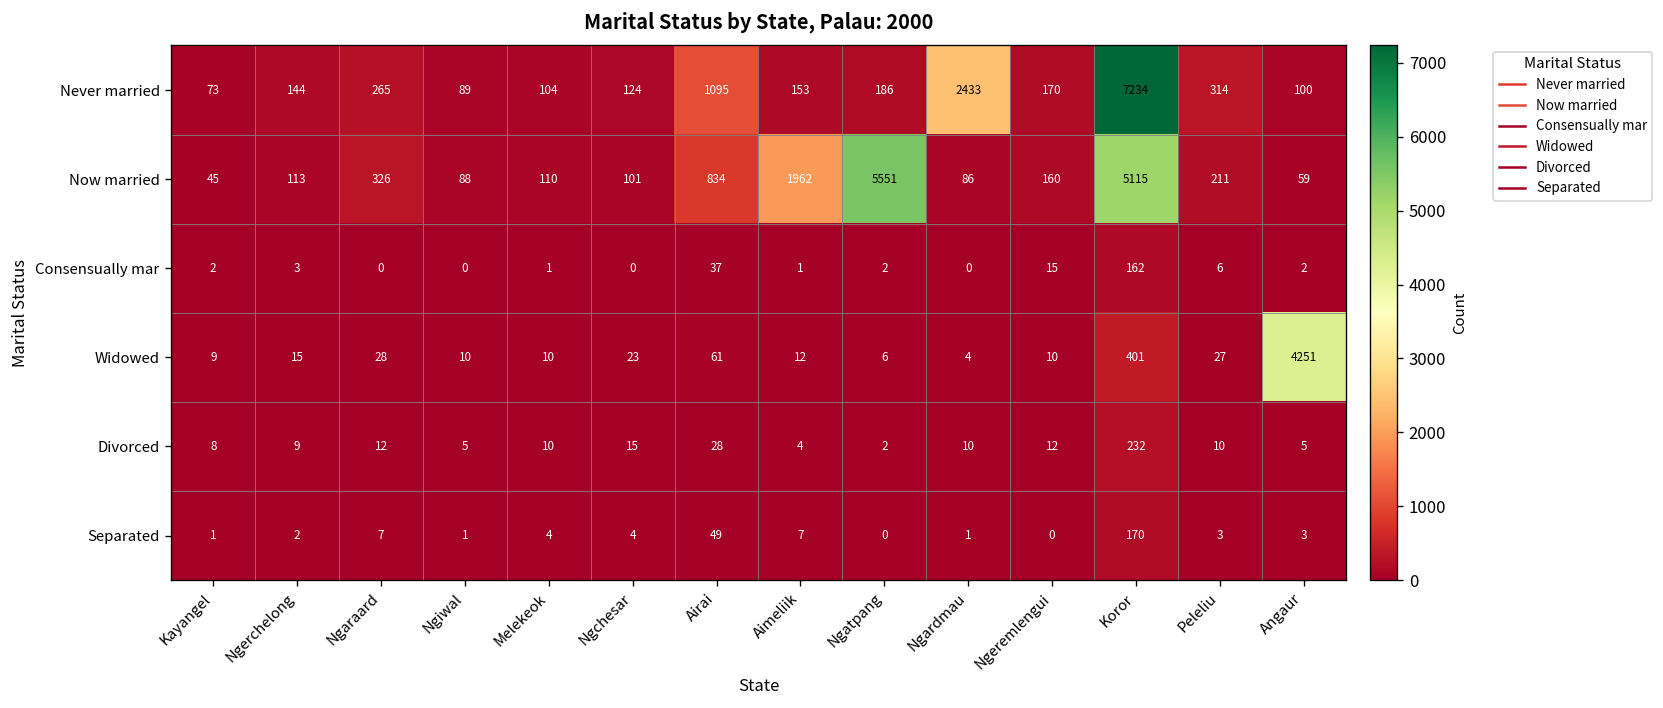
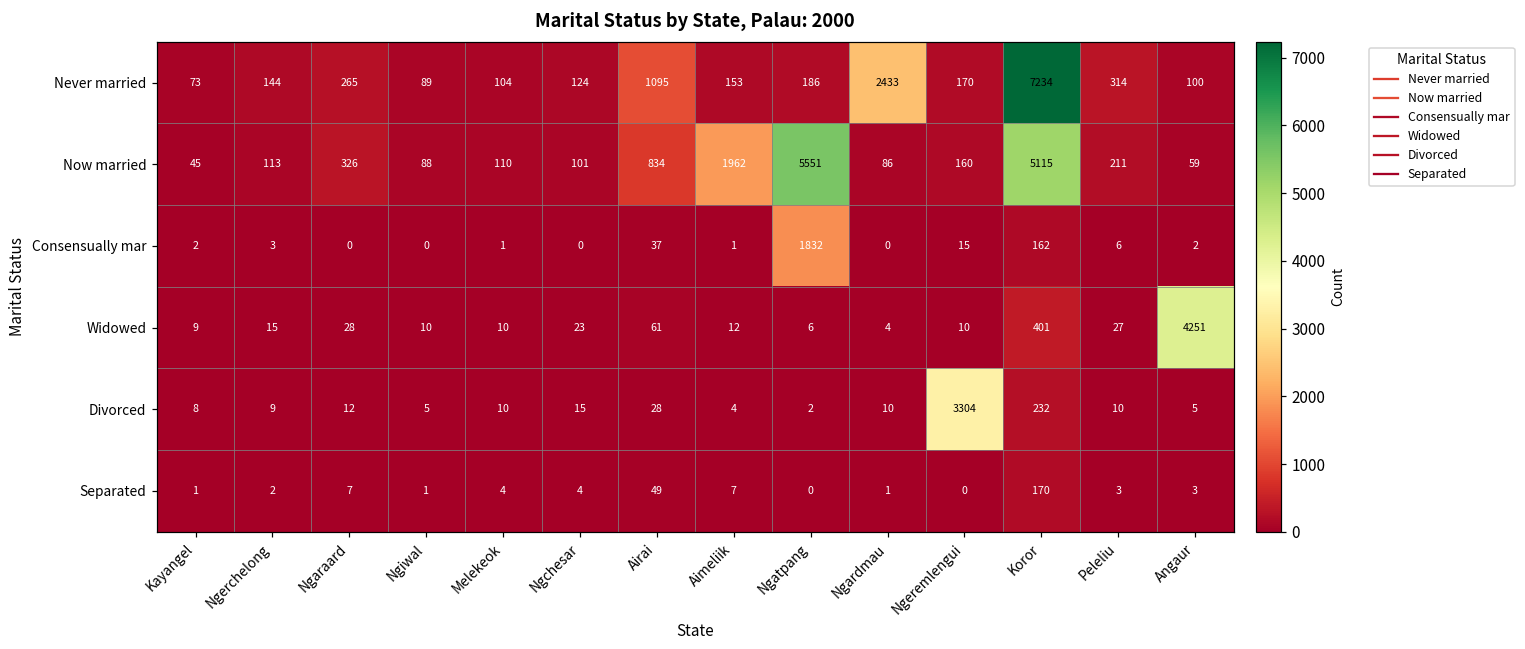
Consensually mar, Ngatpang: 2 -> 1832
Divorced, Ngeremlengui: 12 -> 3304
